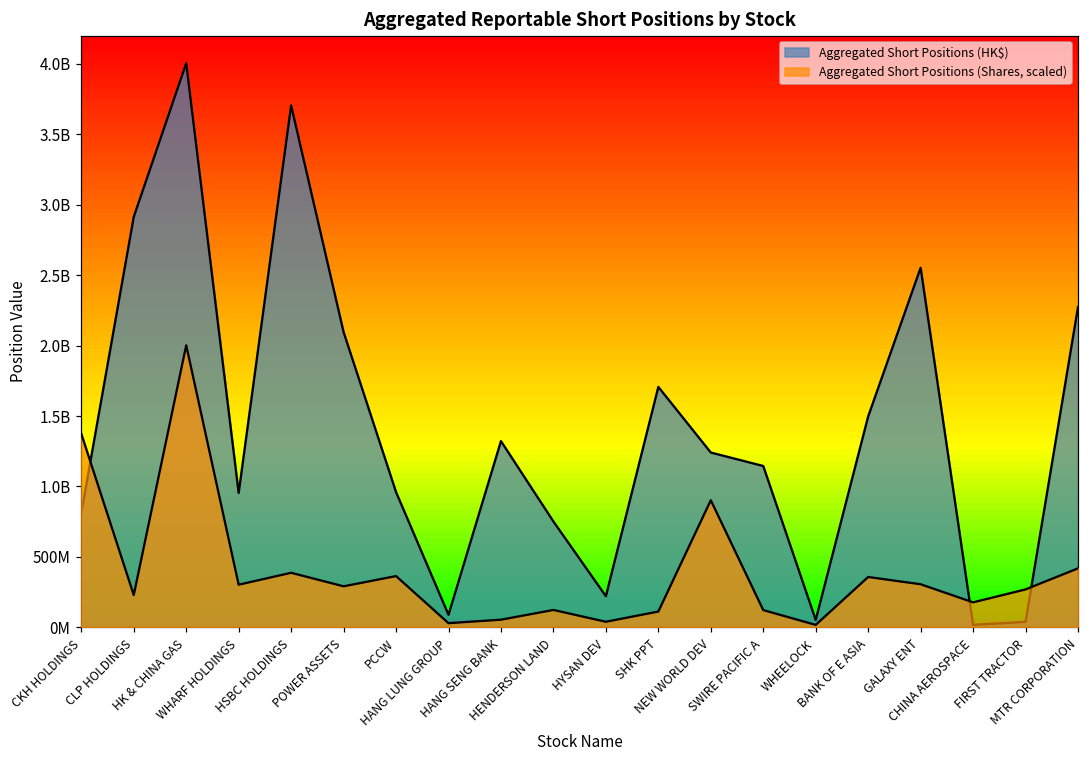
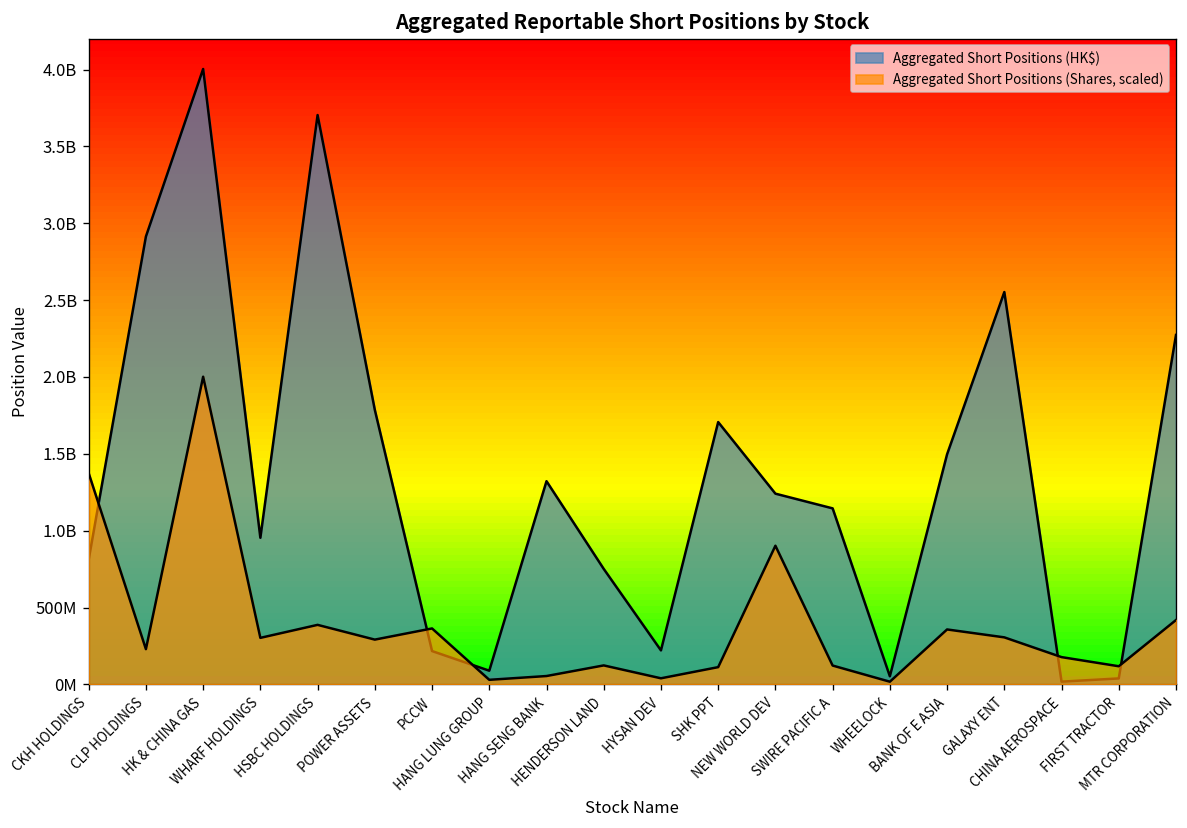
Aggregated Short Positions (HK$), POWER ASSETS: 2100000000 -> 1790000000
Aggregated Short Positions (HK$), PCCW: 960000000 -> 220000000
Aggregated Short Positions (Shares, scaled), FIRST TRACTOR: 270000000 -> 120000000
